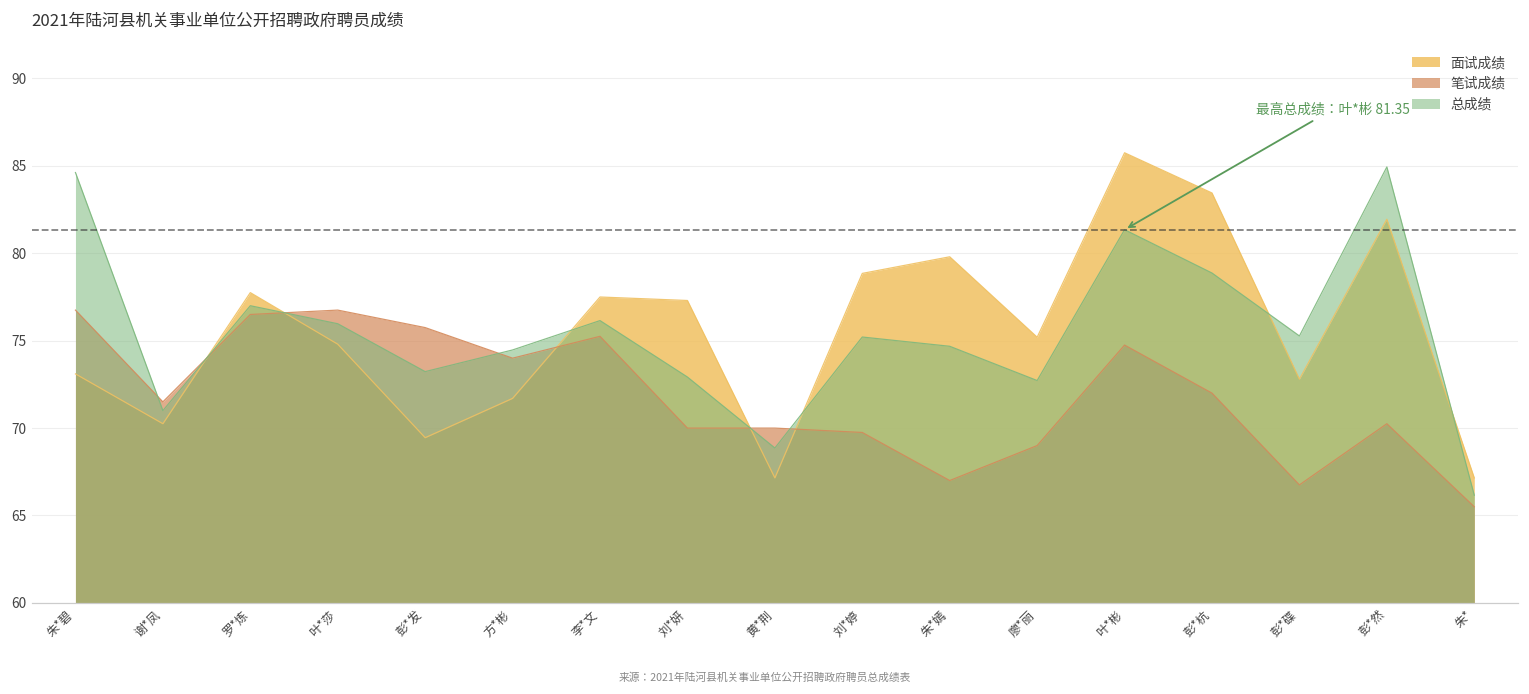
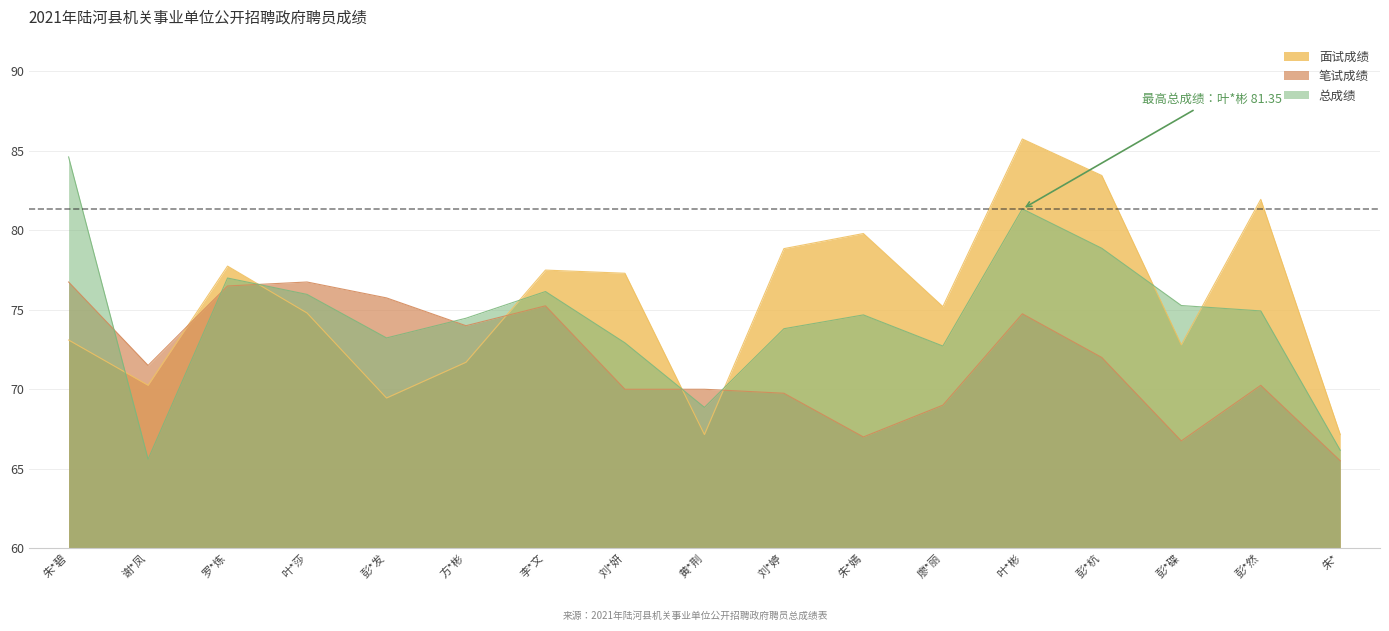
总成绩, 谢*凤: 71.0 -> 65.6
总成绩, 刘*婷: 75.2 -> 73.8
总成绩, 彭*然: 84.9 -> 74.9
